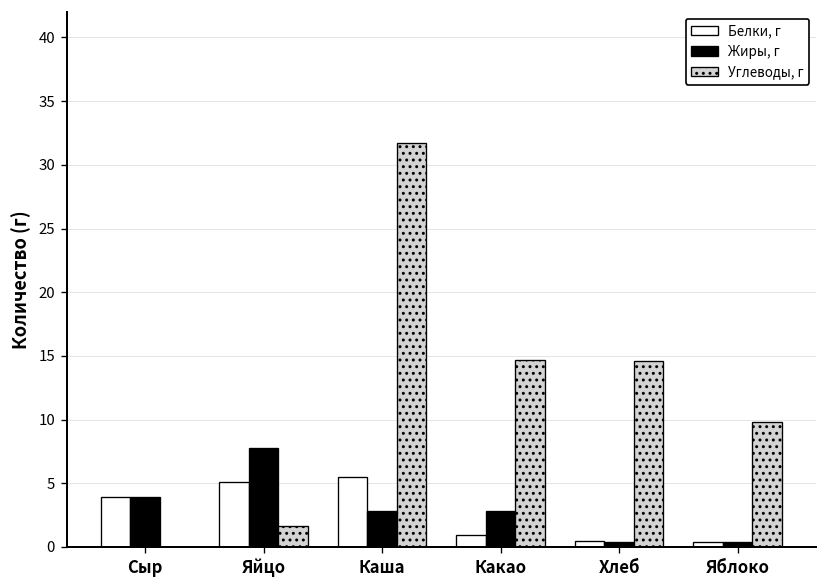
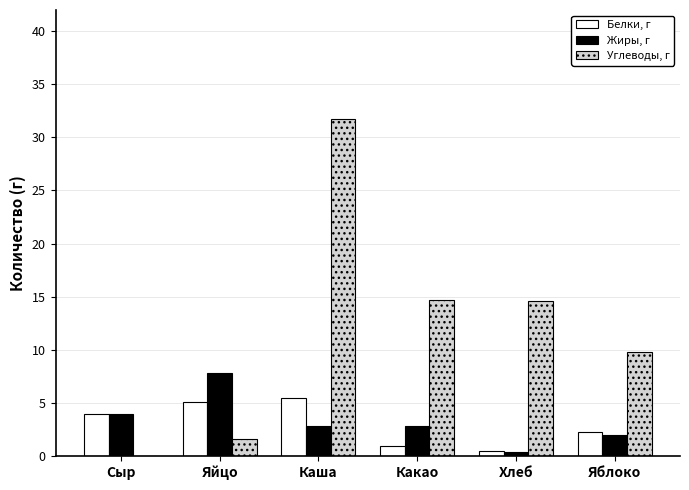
Белки, г, Яблоко: 0.4 -> 2.2
Жиры, г, Яблоко: 0.4 -> 2.0
